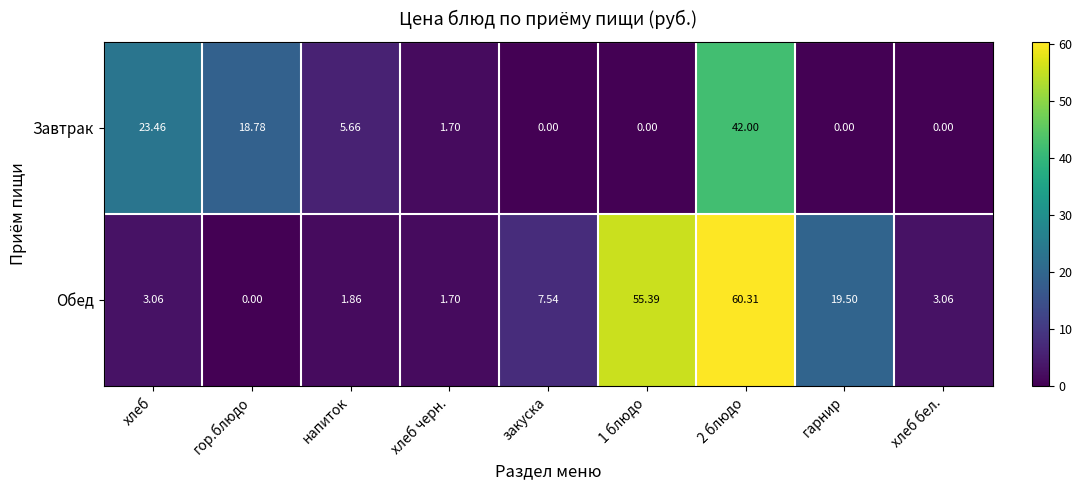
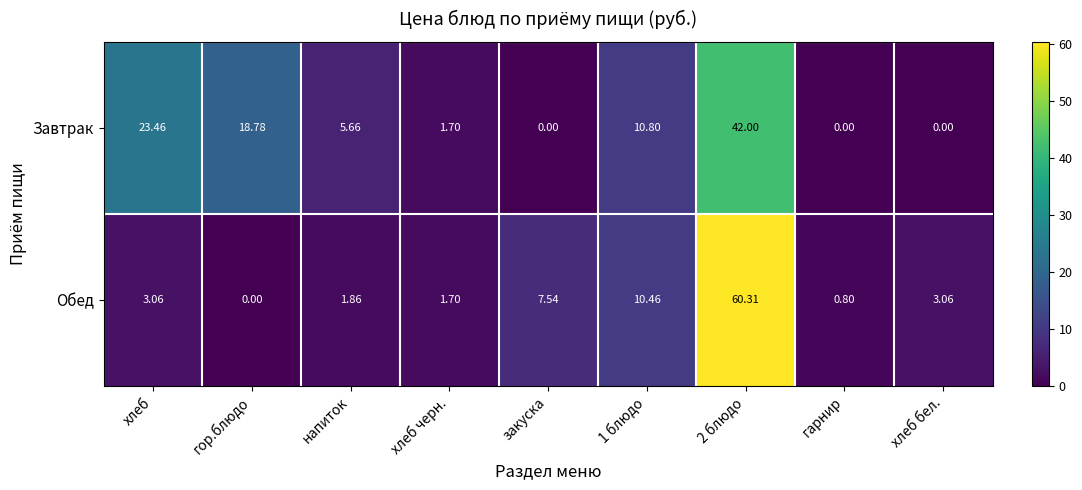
Завтрак, 1 блюдо: 0.00 -> 10.80
Обед, 1 блюдо: 55.39 -> 10.46
Обед, гарнир: 19.50 -> 0.80
